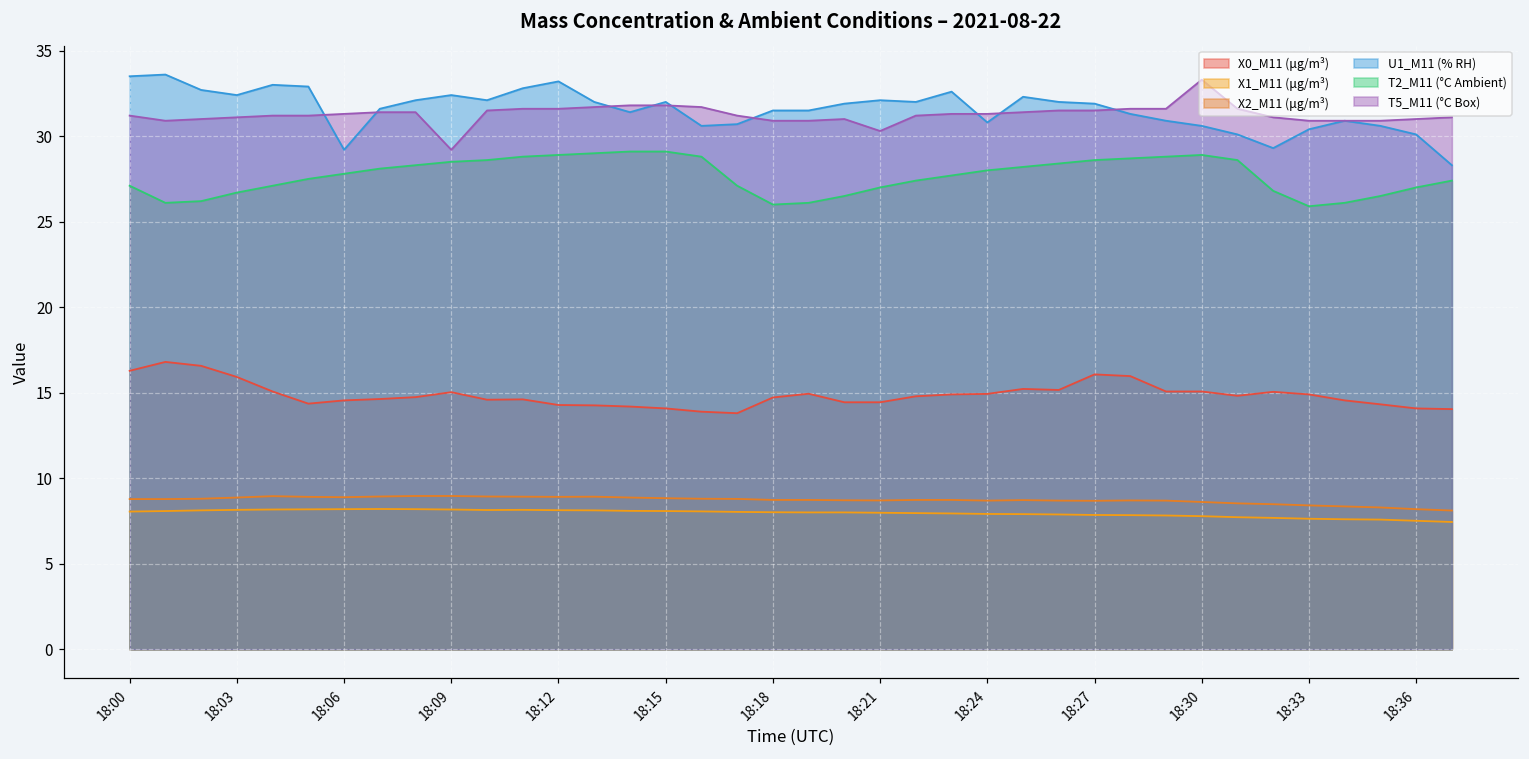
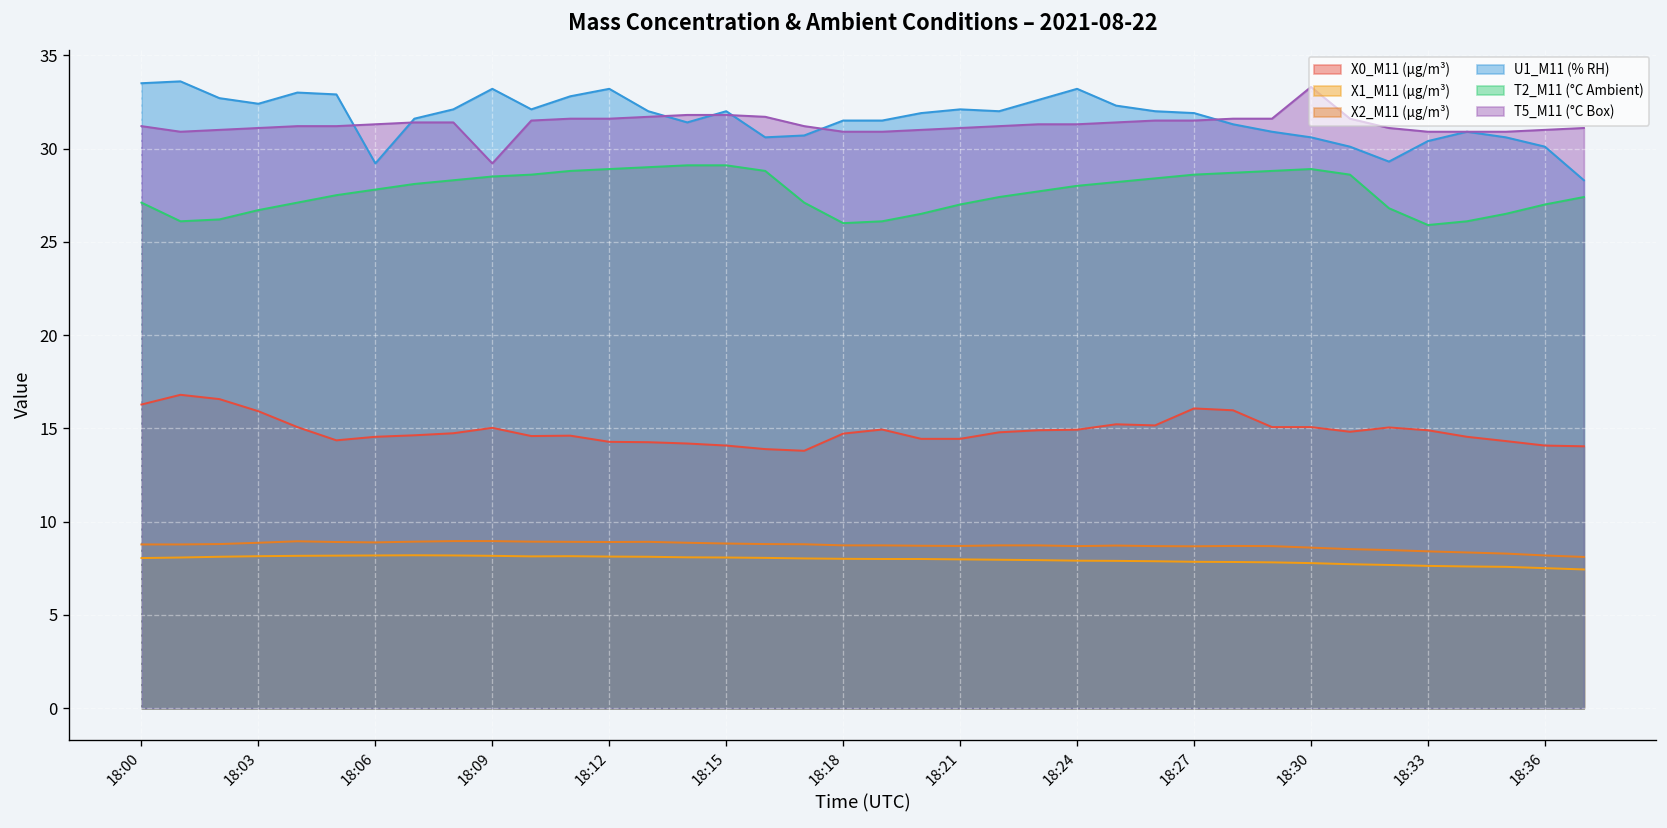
U1_M11 (% RH), 18:09: 32.4 -> 33.2
T5_M11 (°C Box), 18:21: 30.3 -> 31.1
U1_M11 (% RH), 18:24: 30.8 -> 33.2
